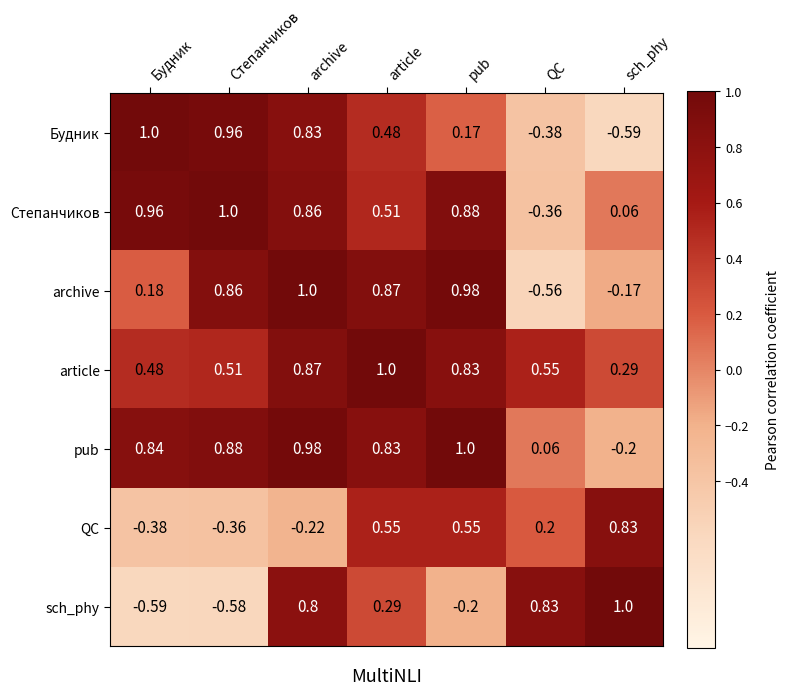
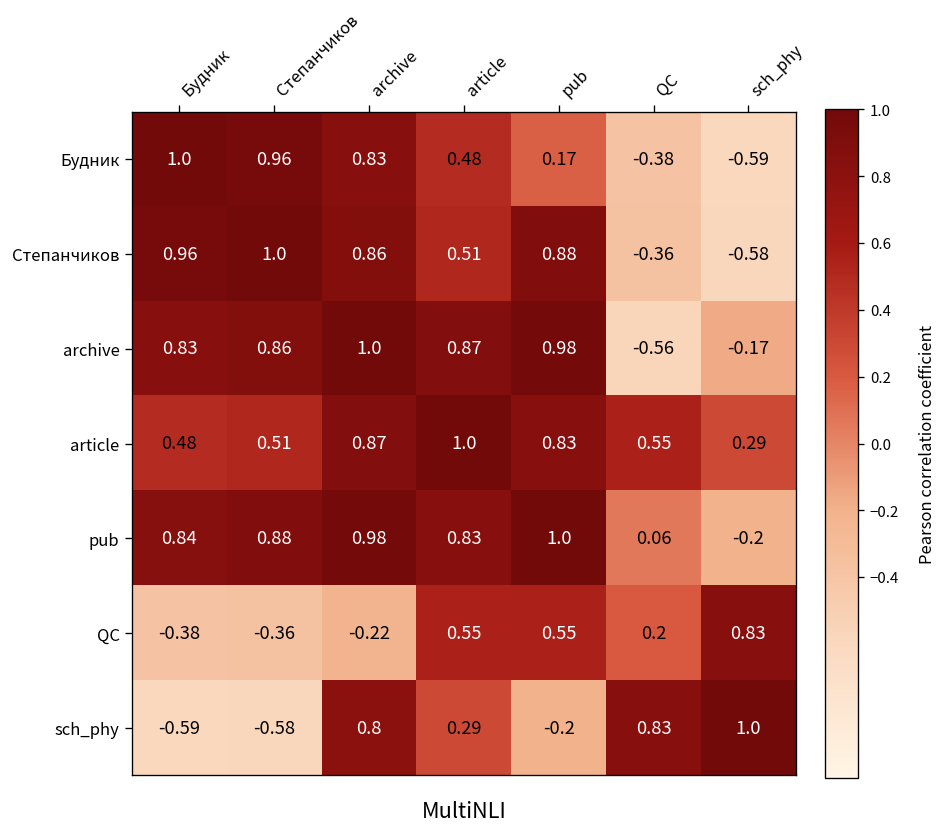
Степанчиков, sch_phy: 0.06 -> -0.58
archive, Будник: 0.18 -> 0.83
